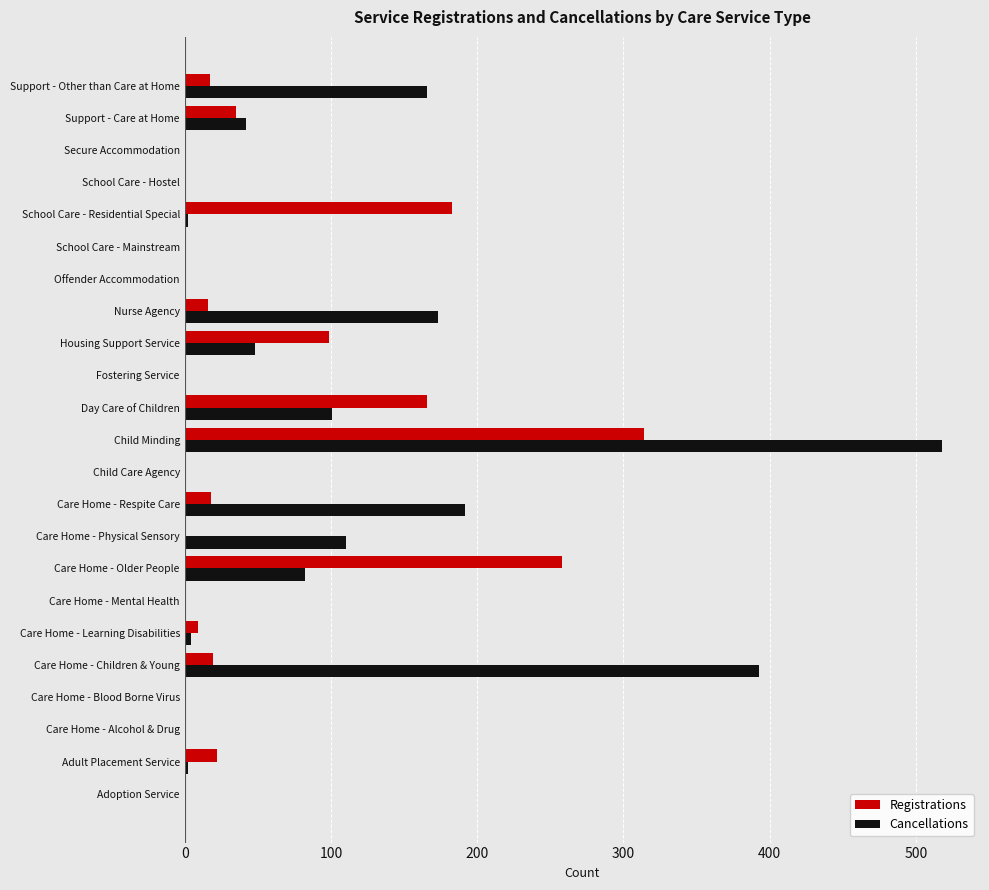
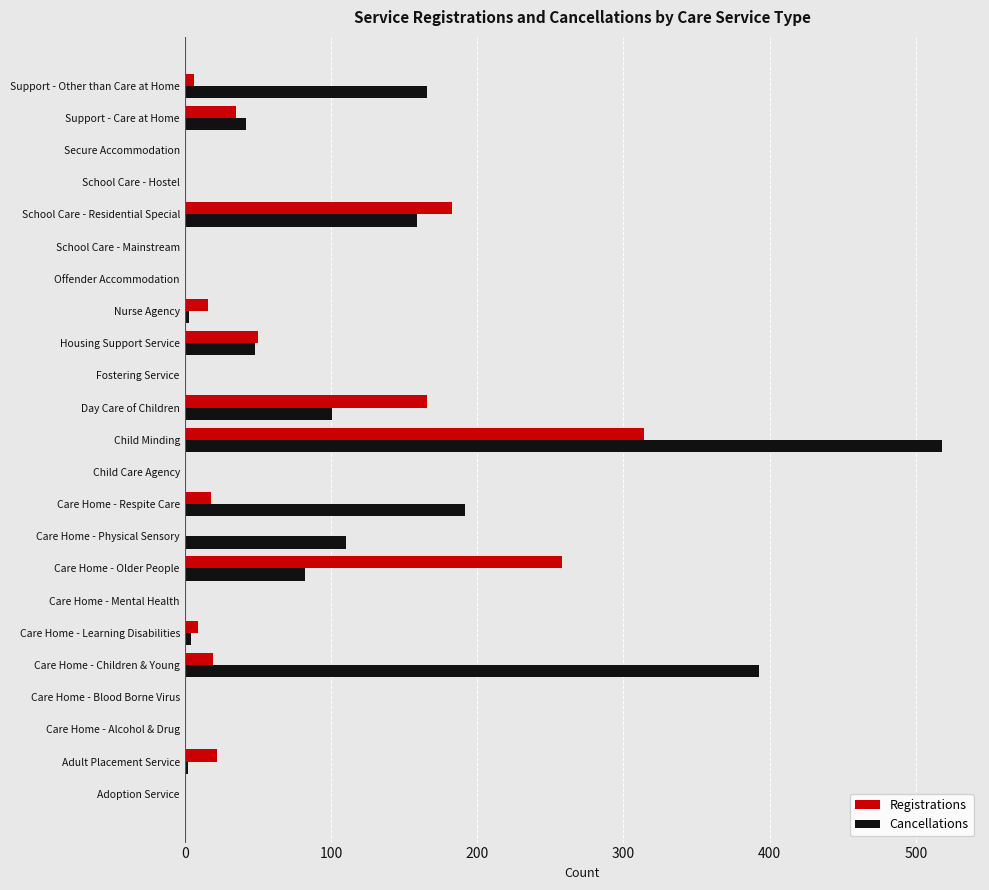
Registrations, Support - Other than Care at Home: 17 -> 6
Cancellations, School Care - Residential Special: 2 -> 159
Cancellations, Nurse Agency: 173 -> 3
Registrations, Housing Support Service: 99 -> 50
